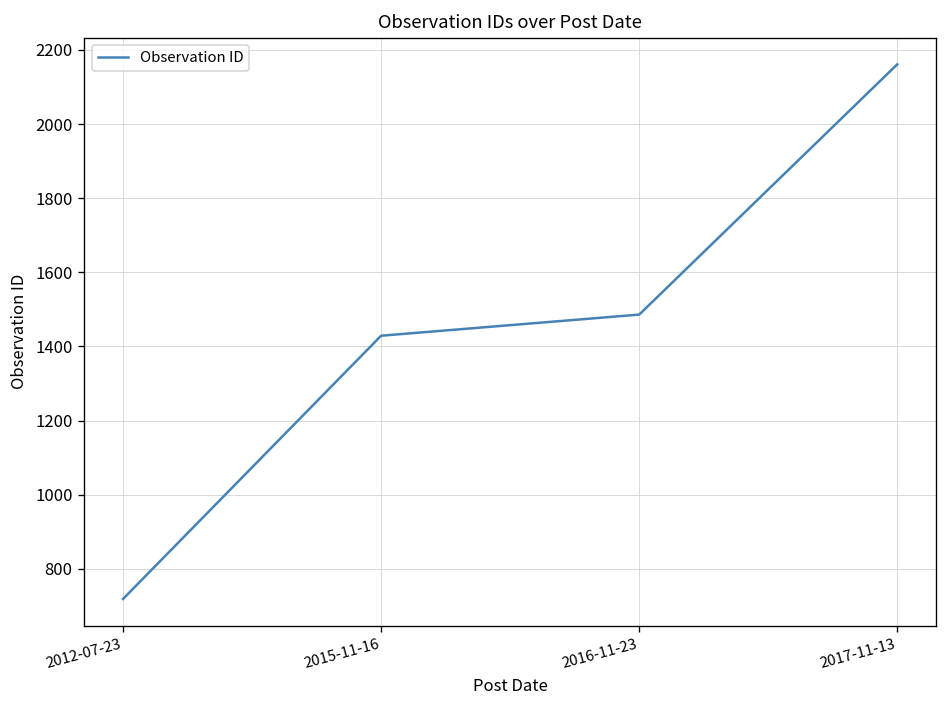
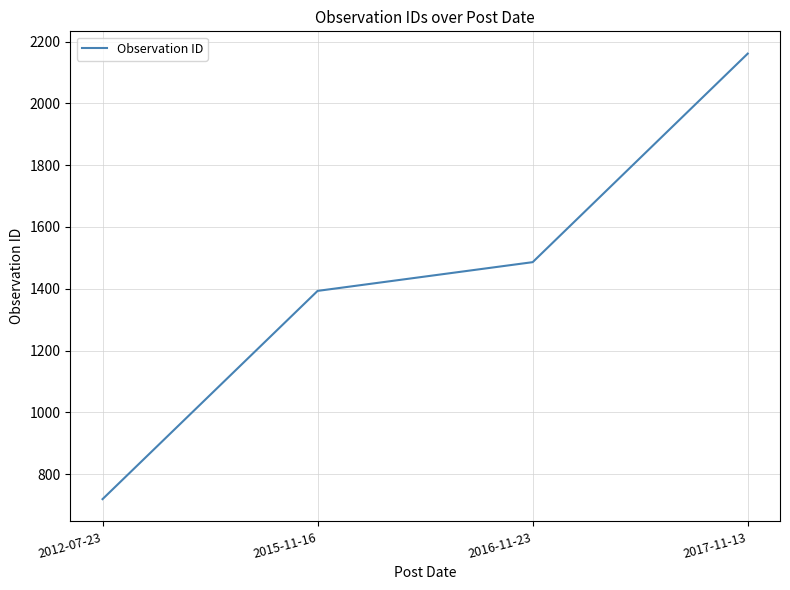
2015-11-16: 1430 -> 1390
